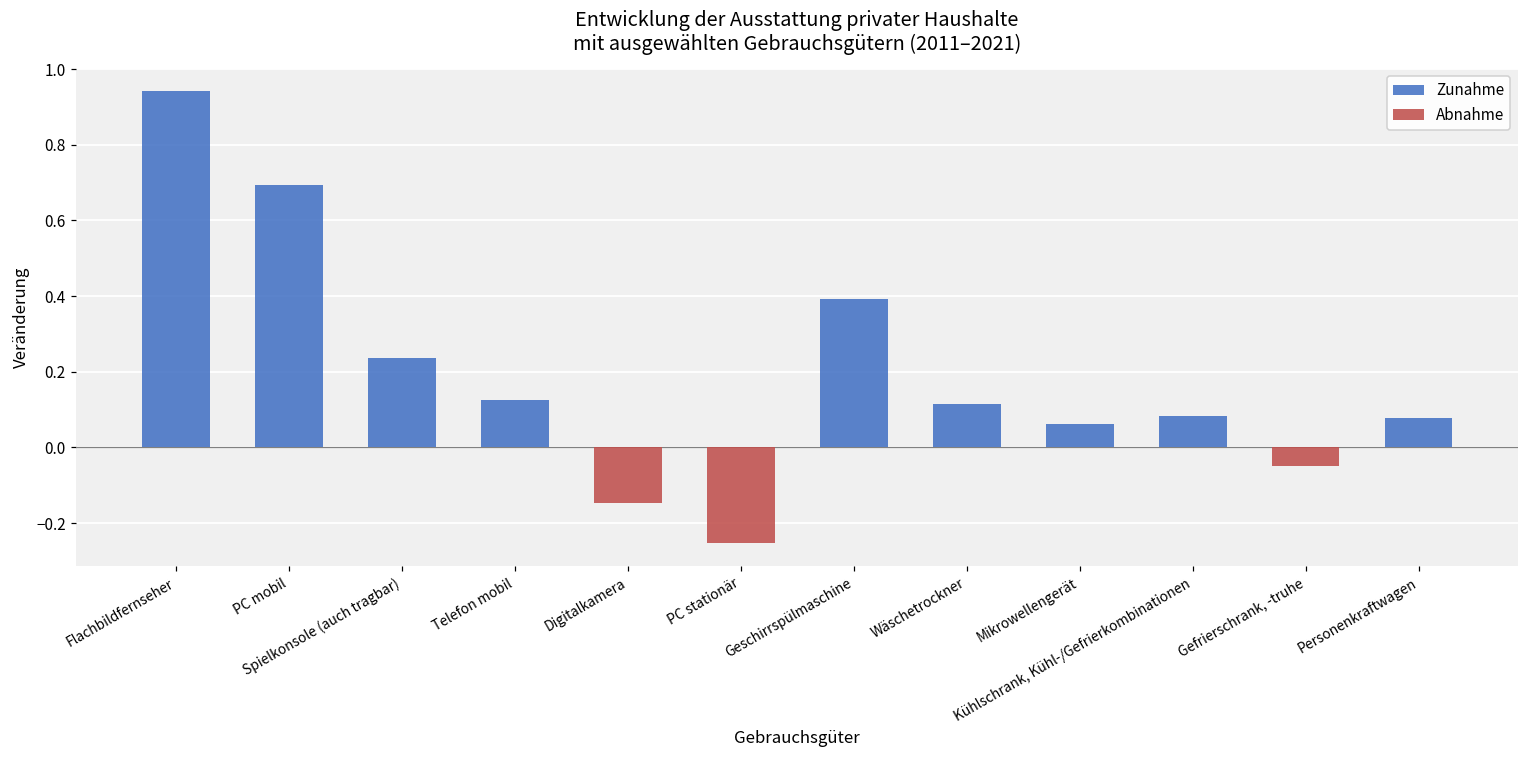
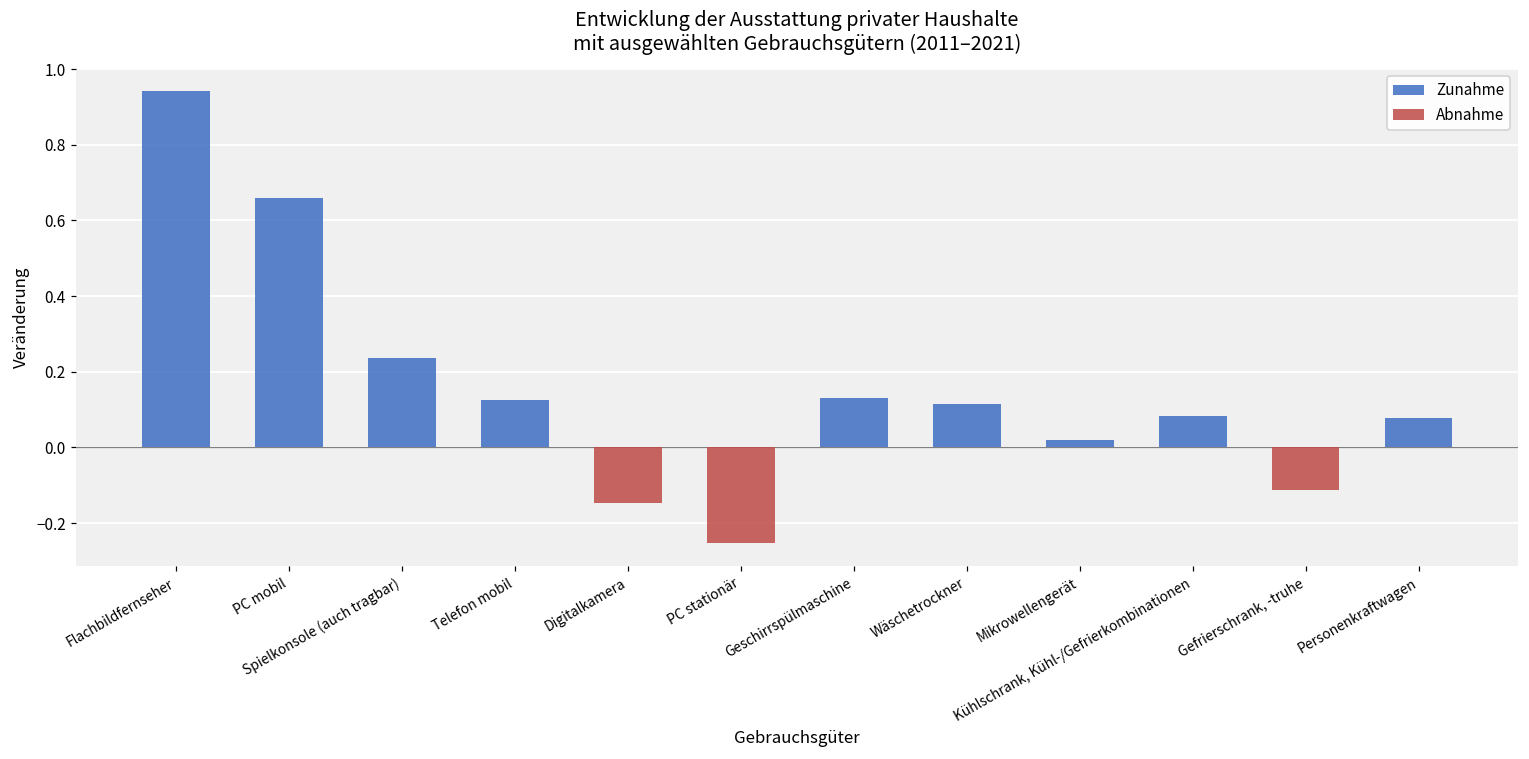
PC mobil: 0.69 -> 0.66
Geschirrspülmaschine: 0.39 -> 0.13
Mikrowellengerät: 0.06 -> 0.02
Gefrierschrank, -truhe: -0.05 -> -0.11
